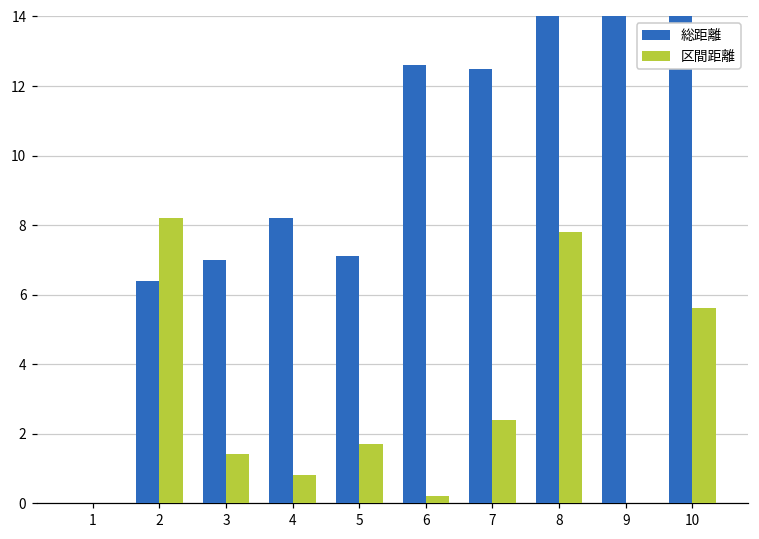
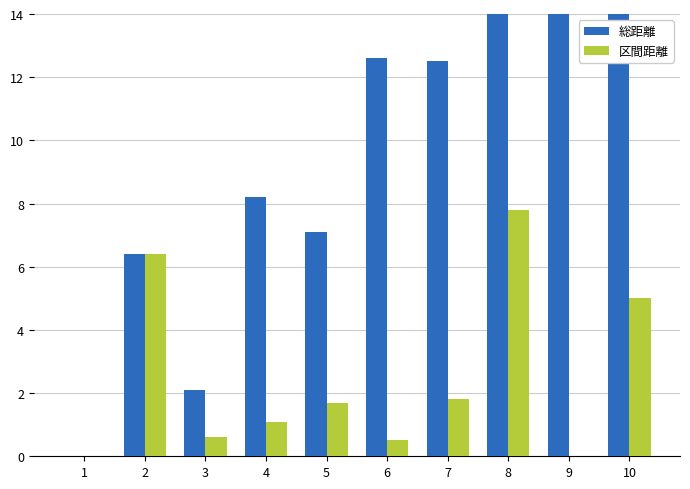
区間距離, 2: 8.2 -> 6.4
総距離, 3: 7.0 -> 2.1
区間距離, 3: 1.4 -> 0.6
区間距離, 4: 0.8 -> 1.1
区間距離, 6: 0.2 -> 0.5
区間距離, 7: 2.4 -> 1.8
区間距離, 10: 5.6 -> 5.0
